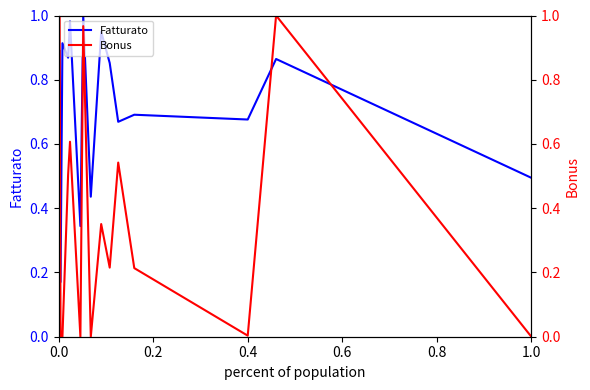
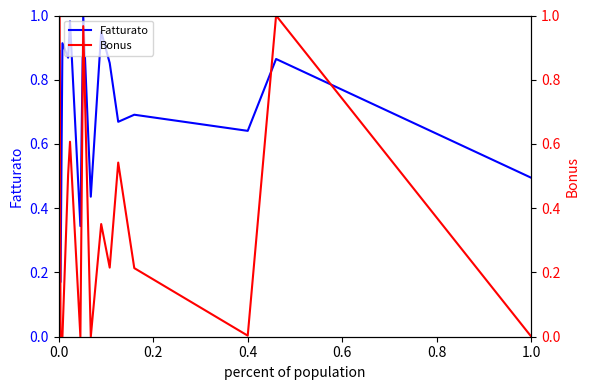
Fatturato, 0.4: 0.68 -> 0.64
